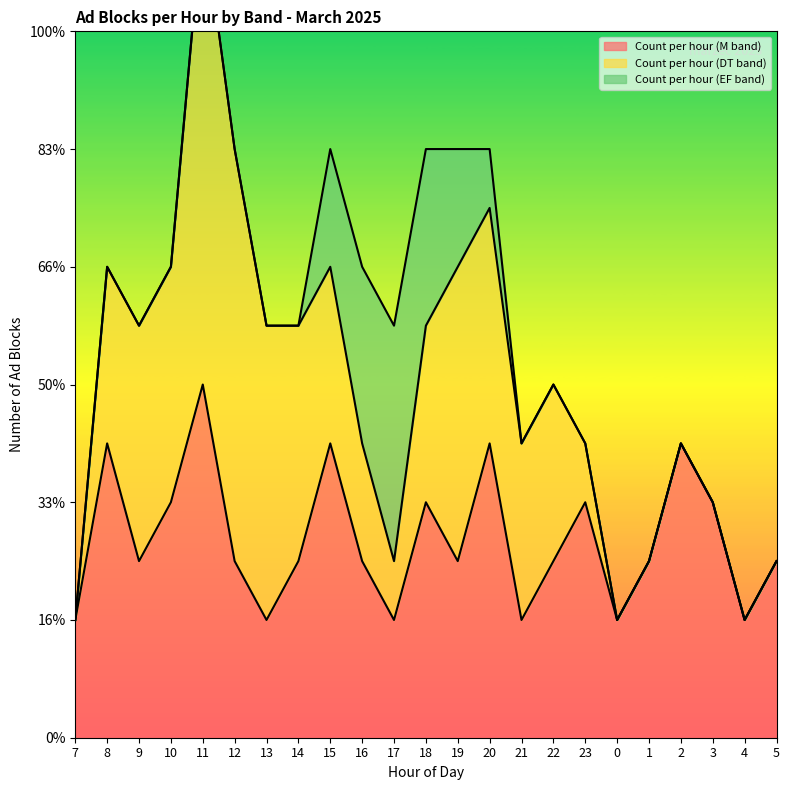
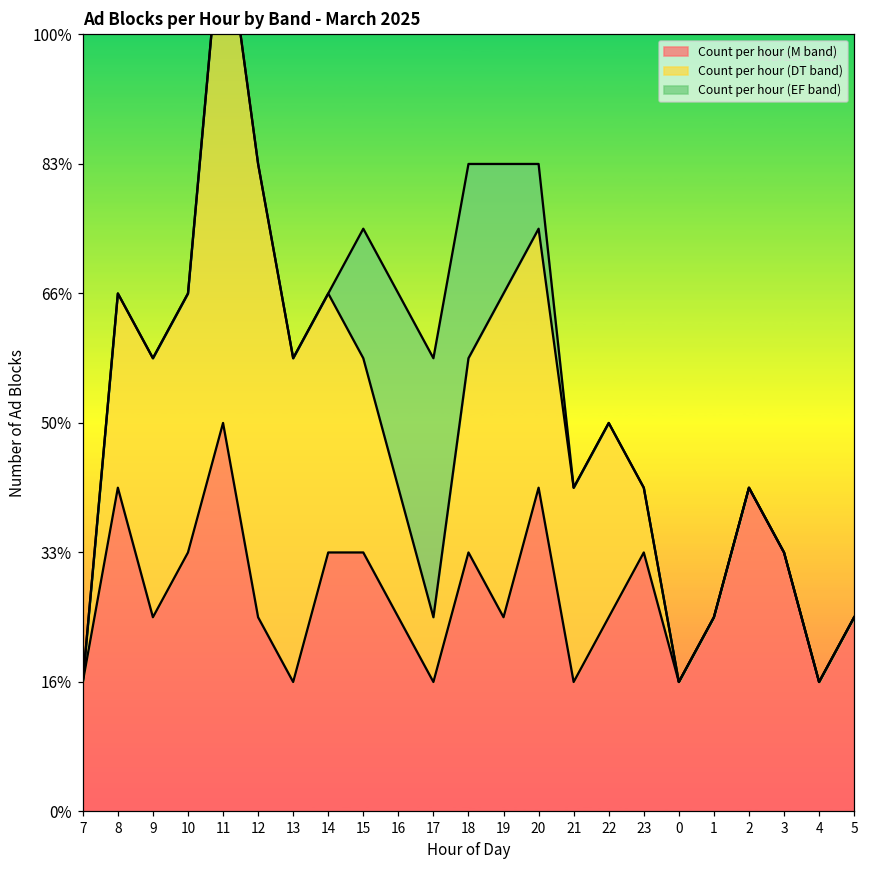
Count per hour (M band), 14: 25% -> 33%
Count per hour (M band), 15: 42% -> 33%
